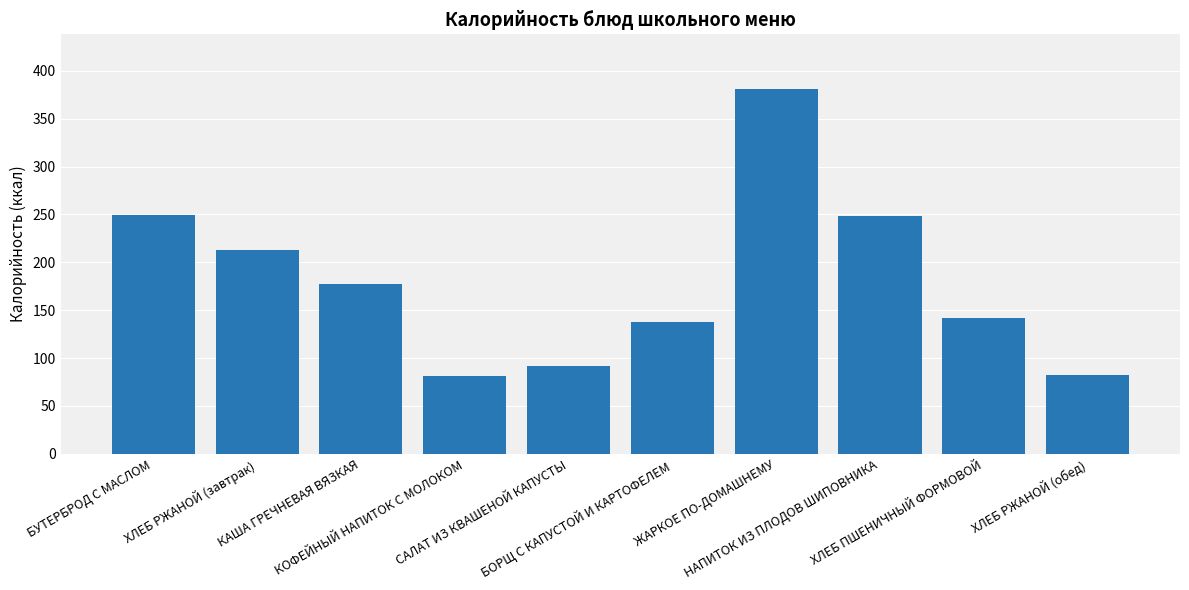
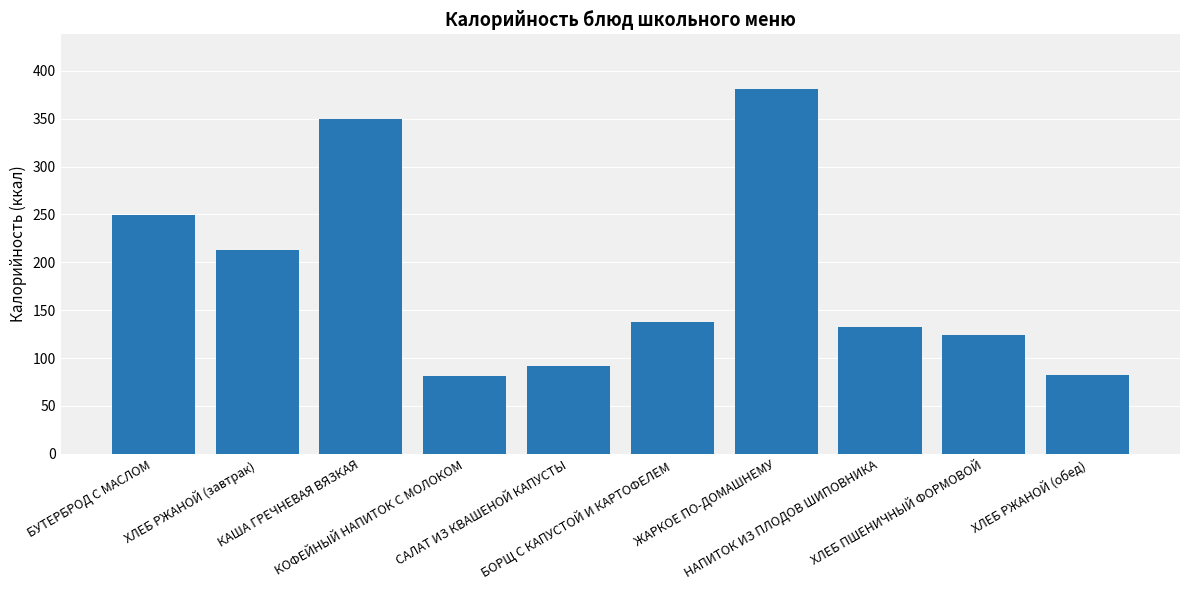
КАША ГРЕЧНЕВАЯ ВЯЗКАЯ: 180 -> 350
НАПИТОК ИЗ ПЛОДОВ ШИПОВНИКА: 250 -> 130
ХЛЕБ ПШЕНИЧНЫЙ ФОРМОВОЙ: 140 -> 120
